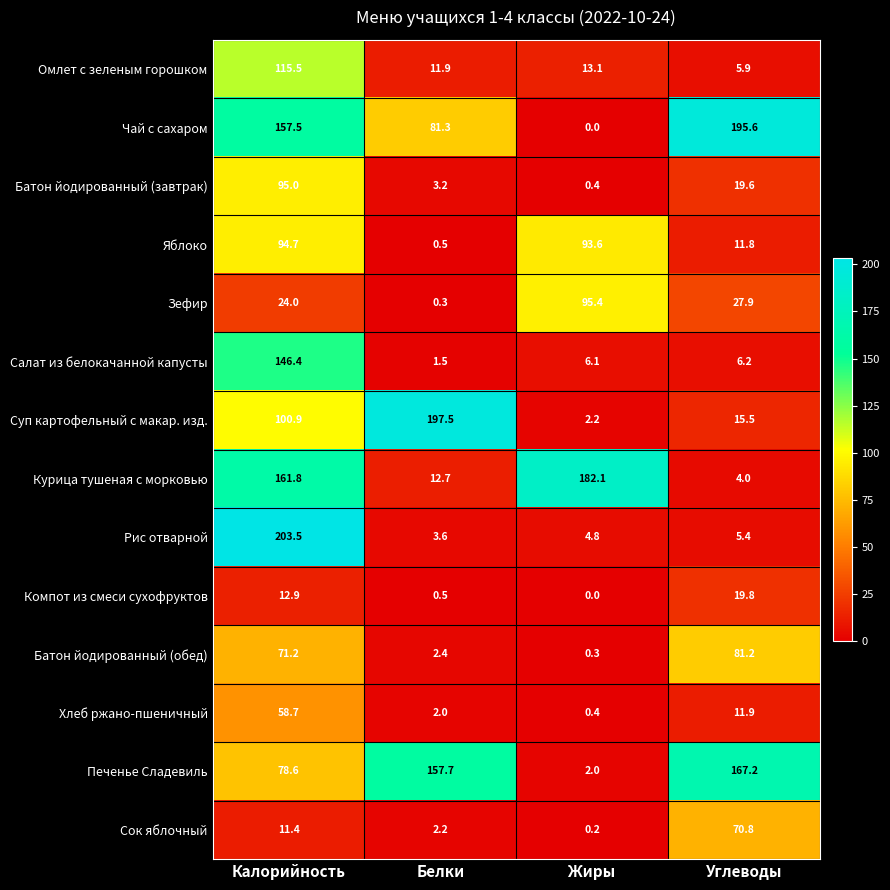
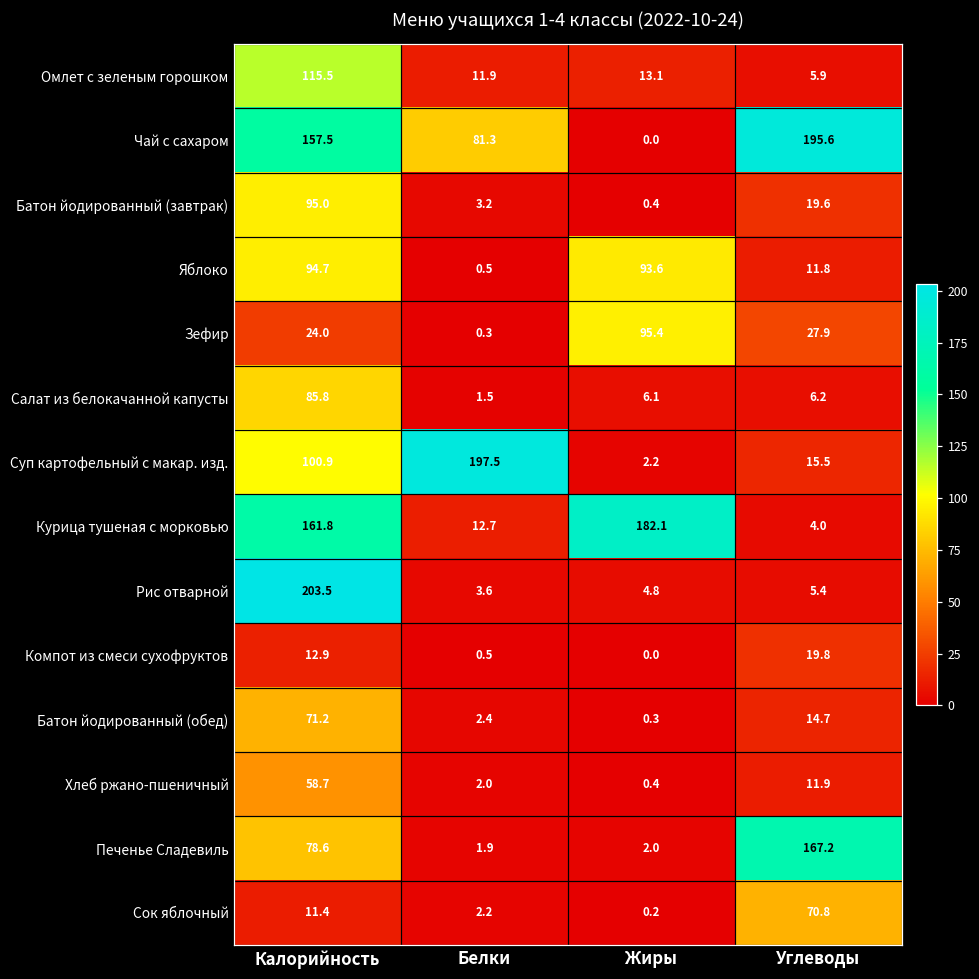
Салат из белокачанной капусты, Калорийность: 146.4 -> 85.8
Батон йодированный (обед), Углеводы: 81.2 -> 14.7
Печенье Сладевиль, Белки: 157.7 -> 1.9
